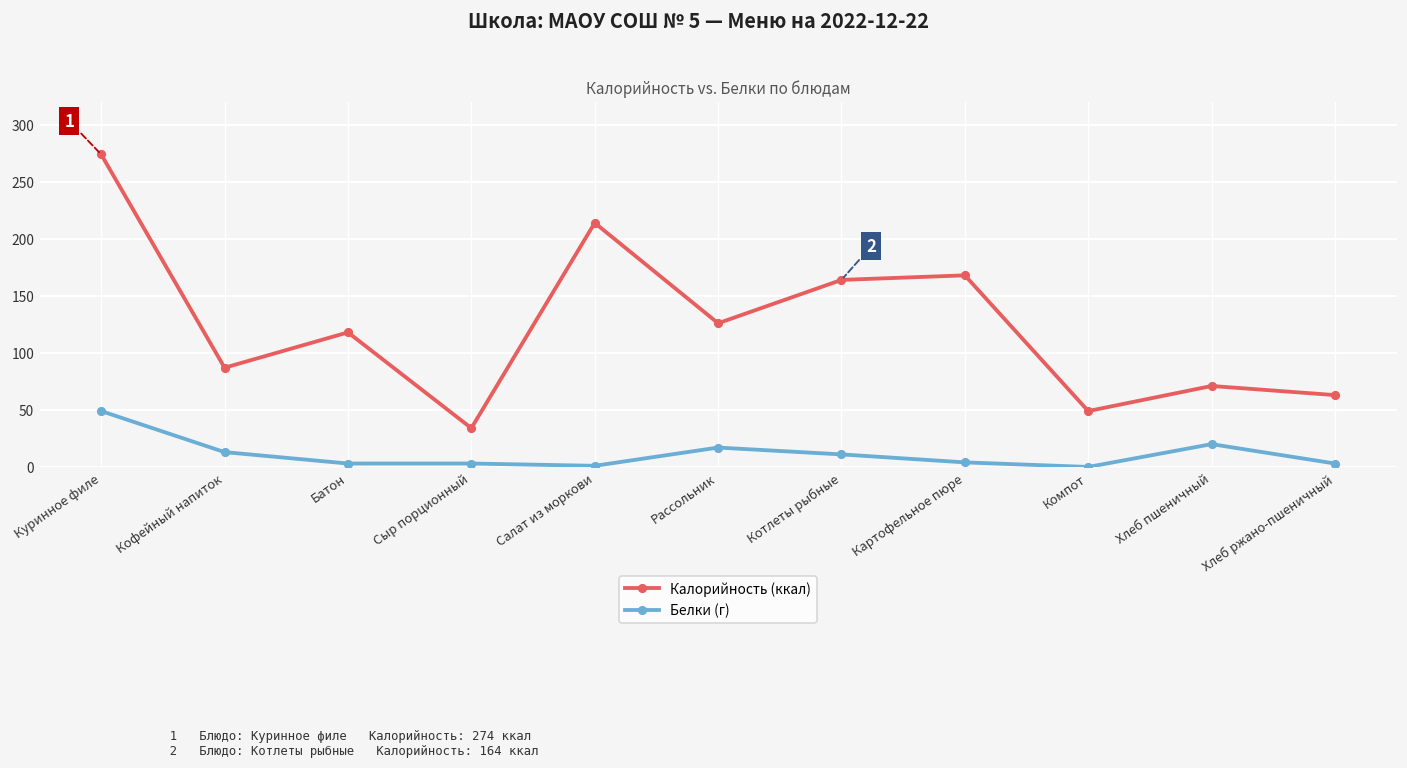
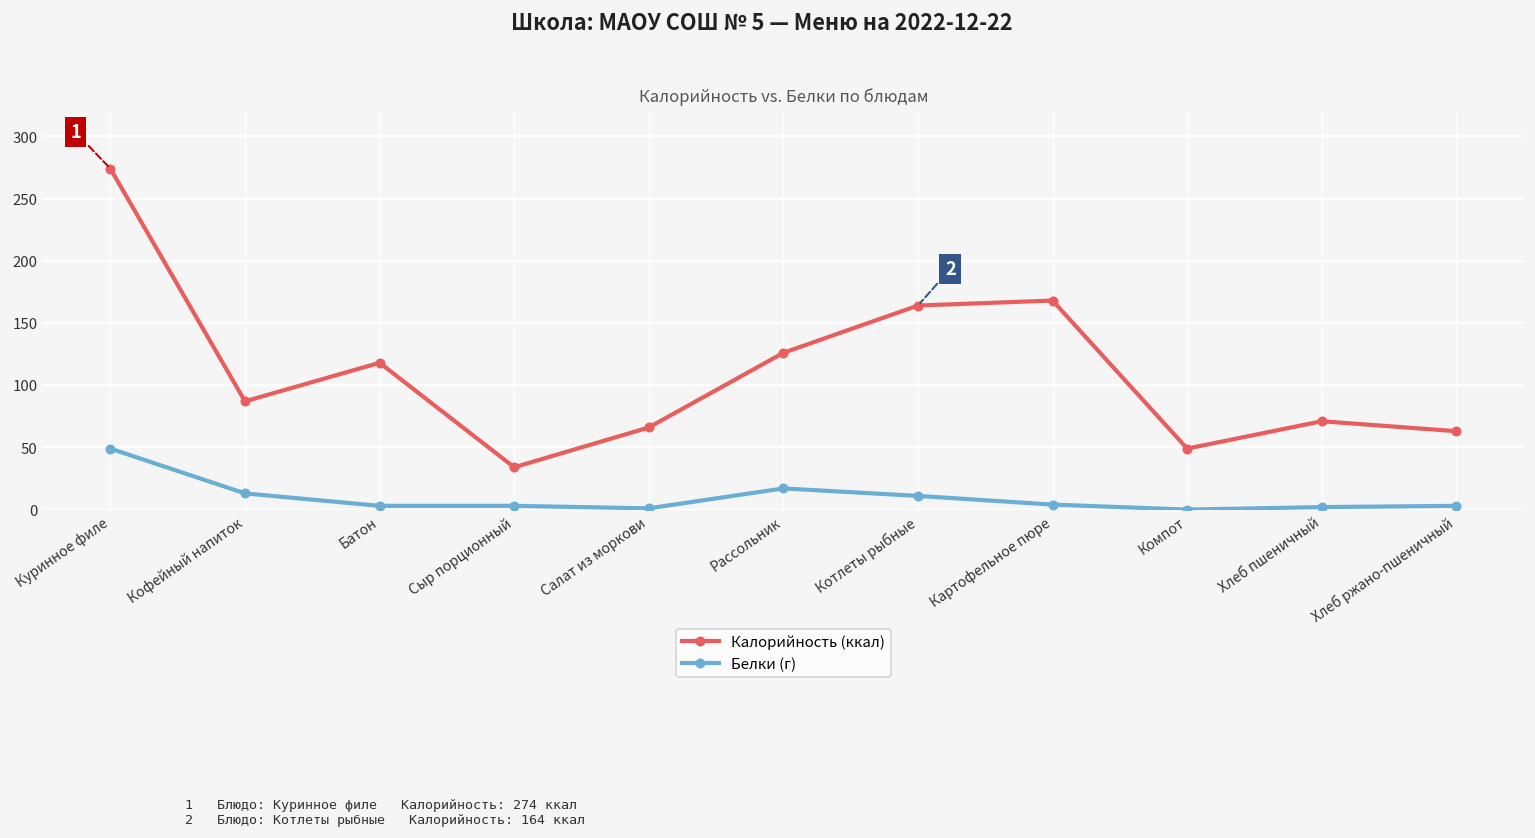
Калорийность (ккал), Салат из моркови: 214 -> 66
Белки (г), Хлеб пшеничный: 20 -> 2
